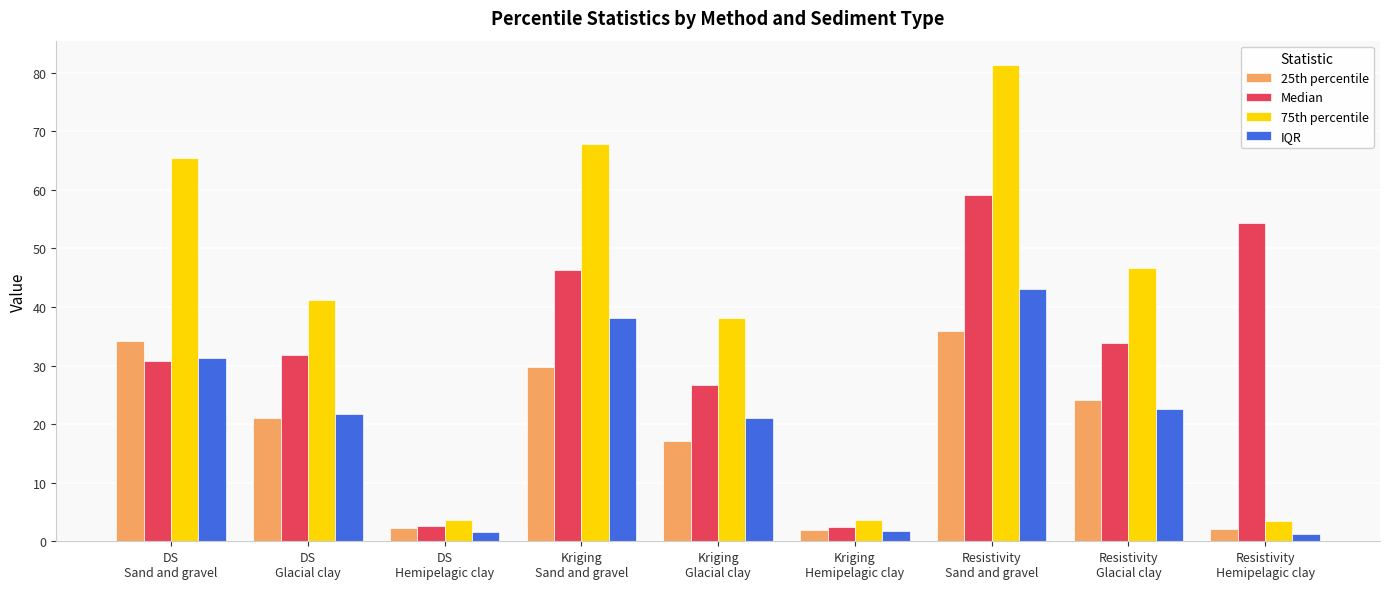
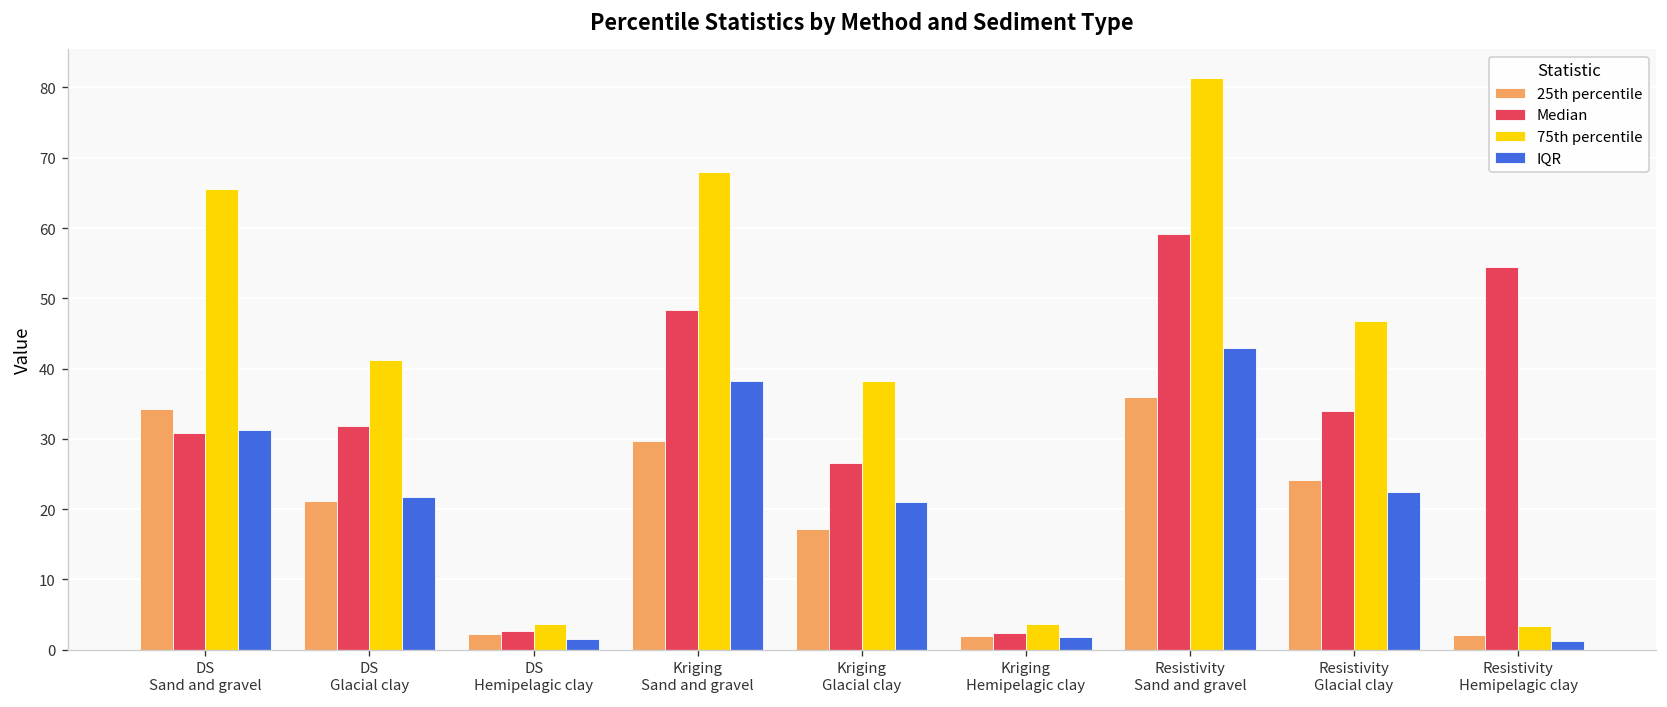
Median, Kriging Sand and gravel: 46 -> 48
